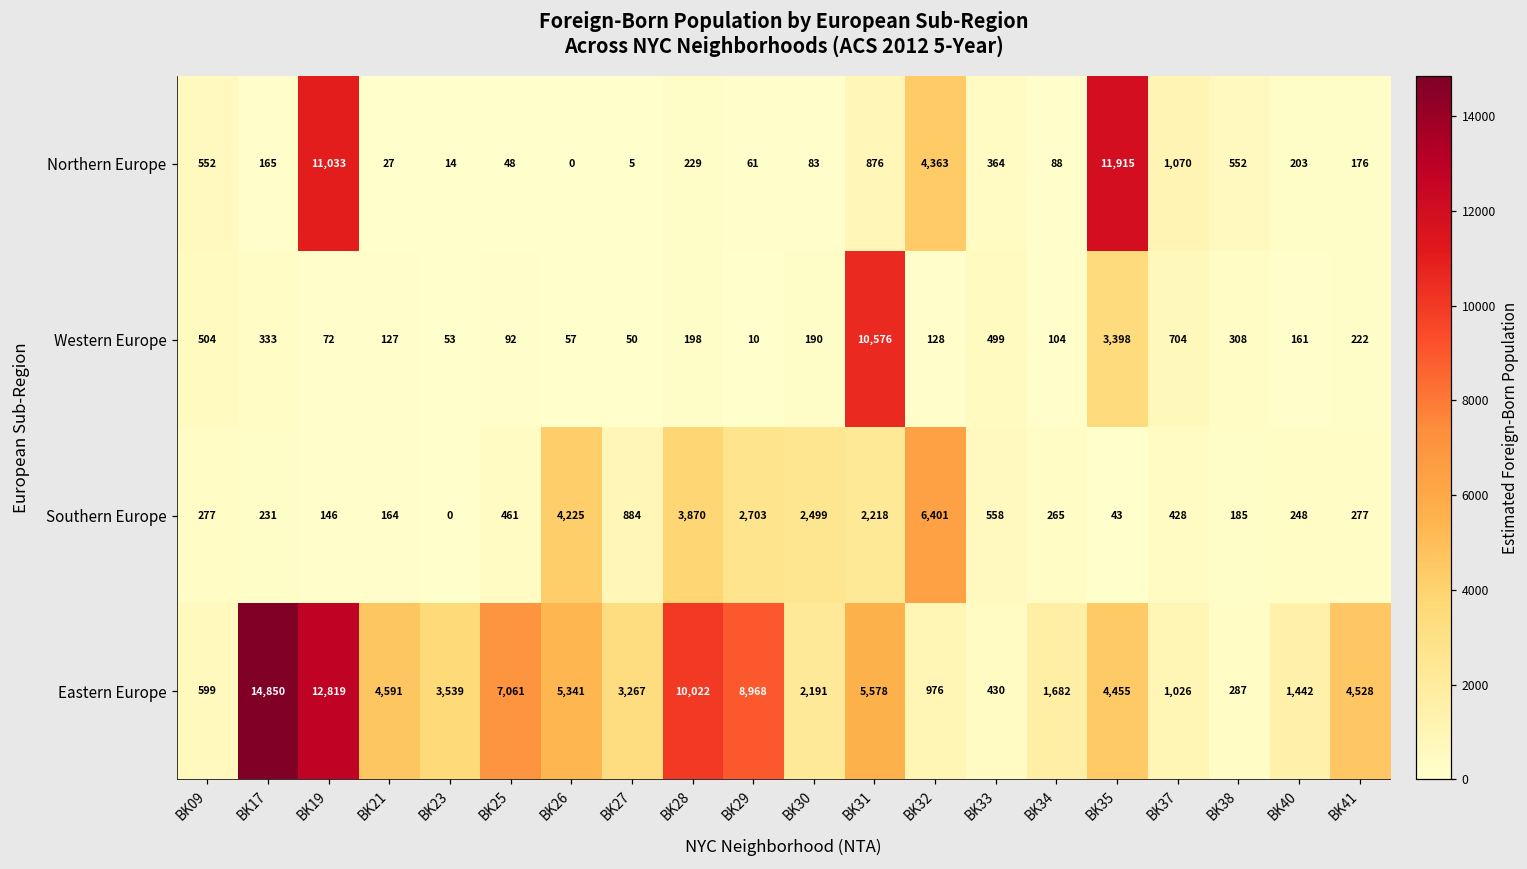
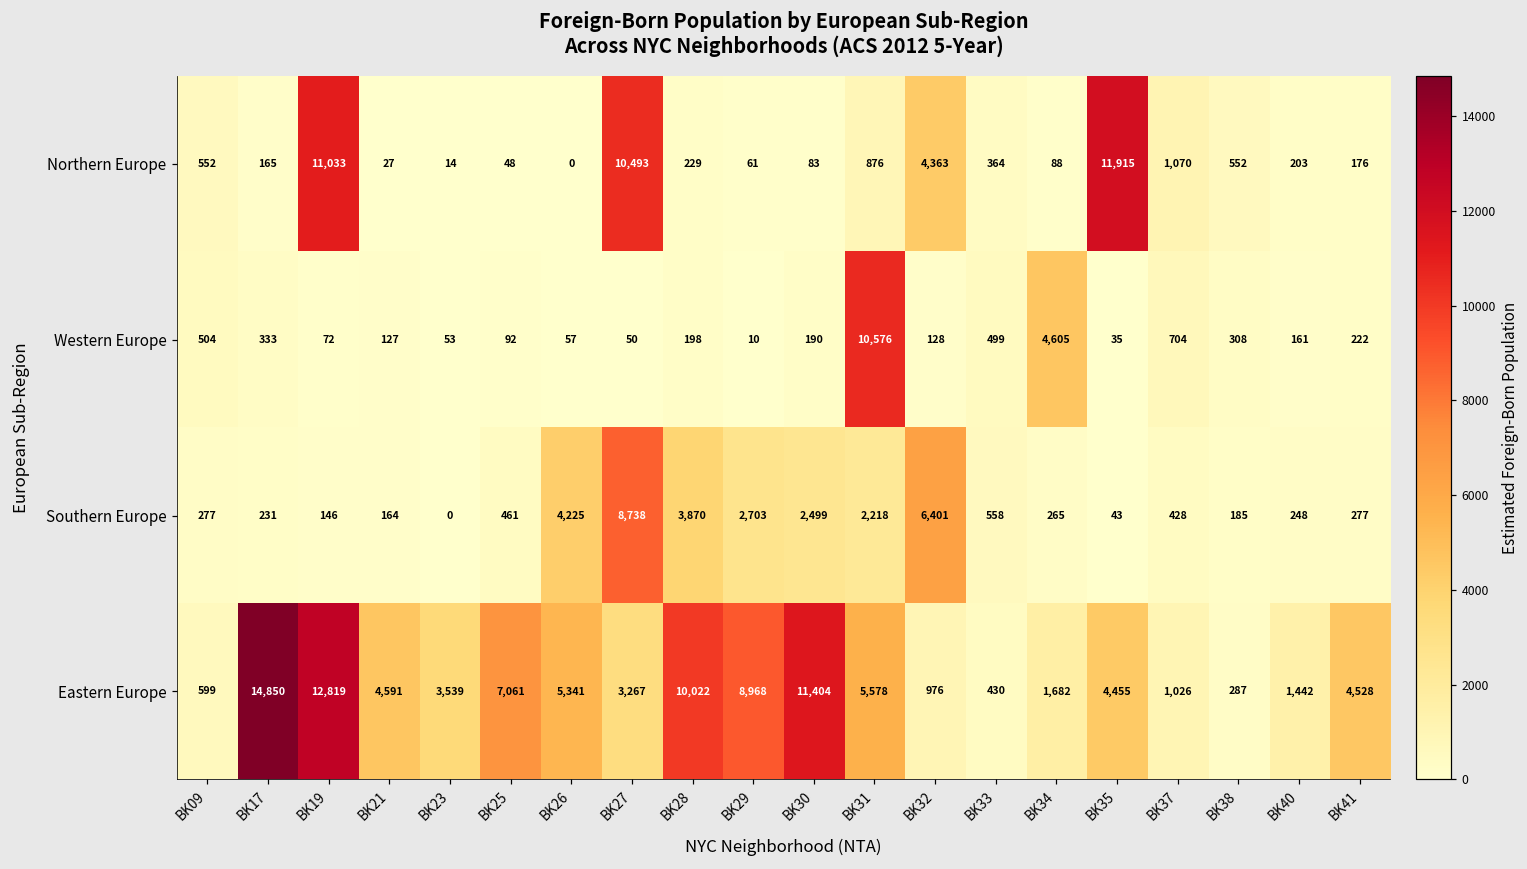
Northern Europe, BK27: 5 -> 10,493
Western Europe, BK34: 104 -> 4,605
Western Europe, BK35: 3,398 -> 35
Southern Europe, BK27: 884 -> 8,738
Eastern Europe, BK30: 2,191 -> 11,404
